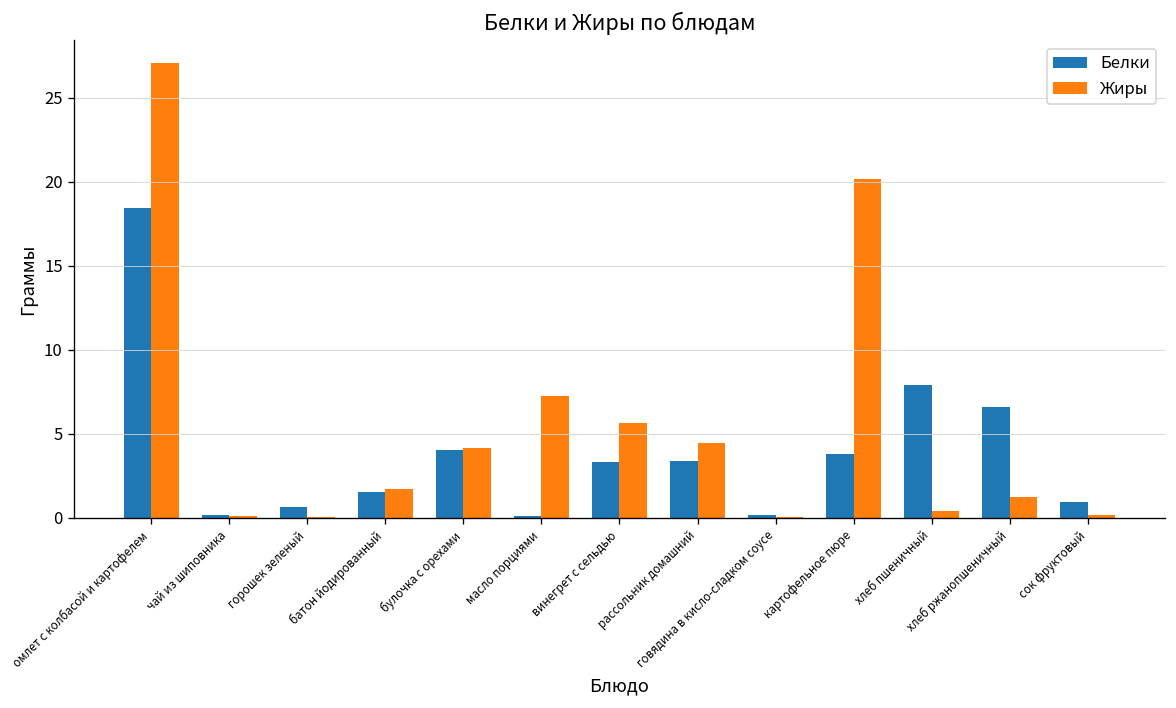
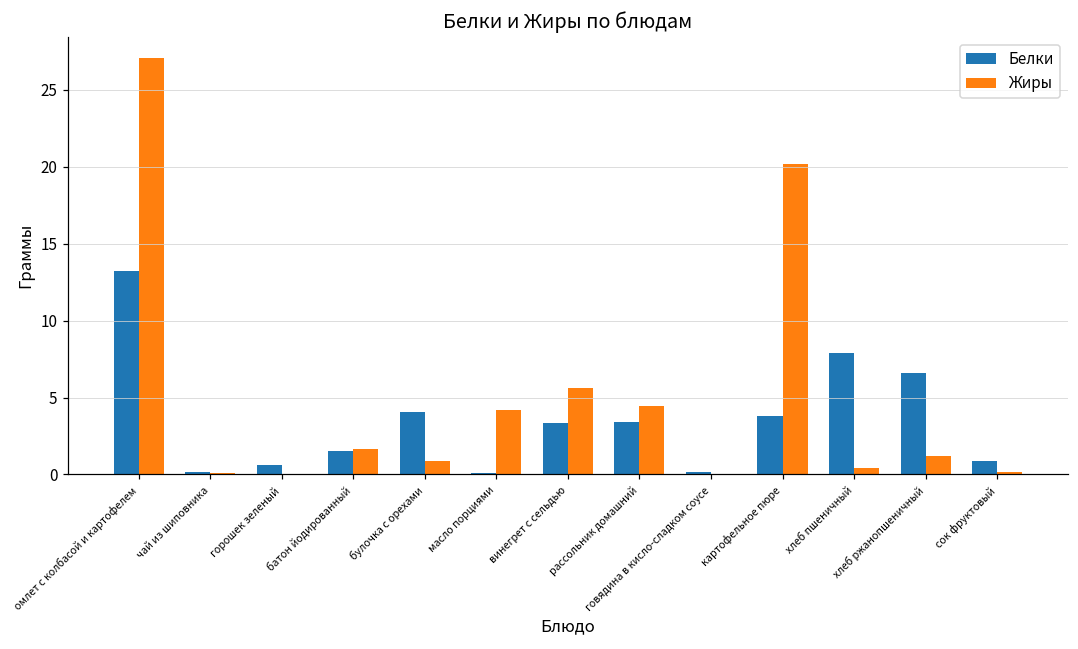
Белки, омлет с колбасой и картофелем: 18.4 -> 13.2
Жиры, булочка с орехами: 4.1 -> 0.9
Жиры, масло порциями: 7.3 -> 4.2
